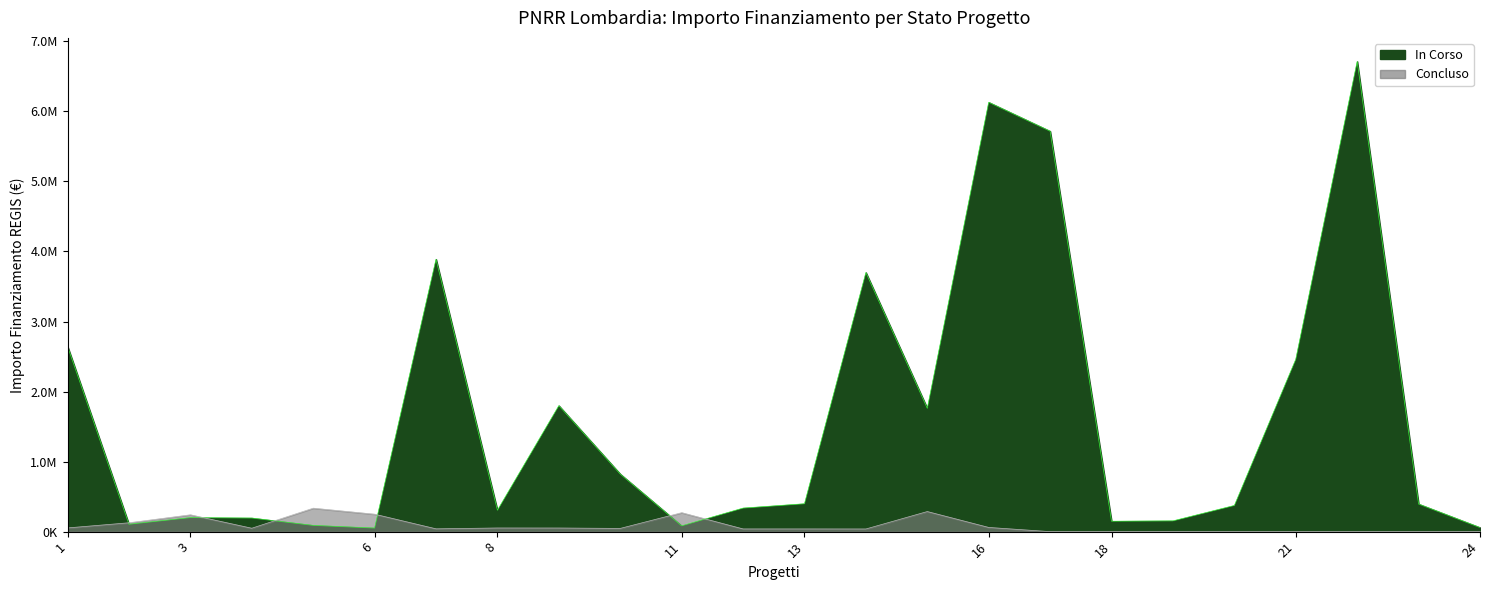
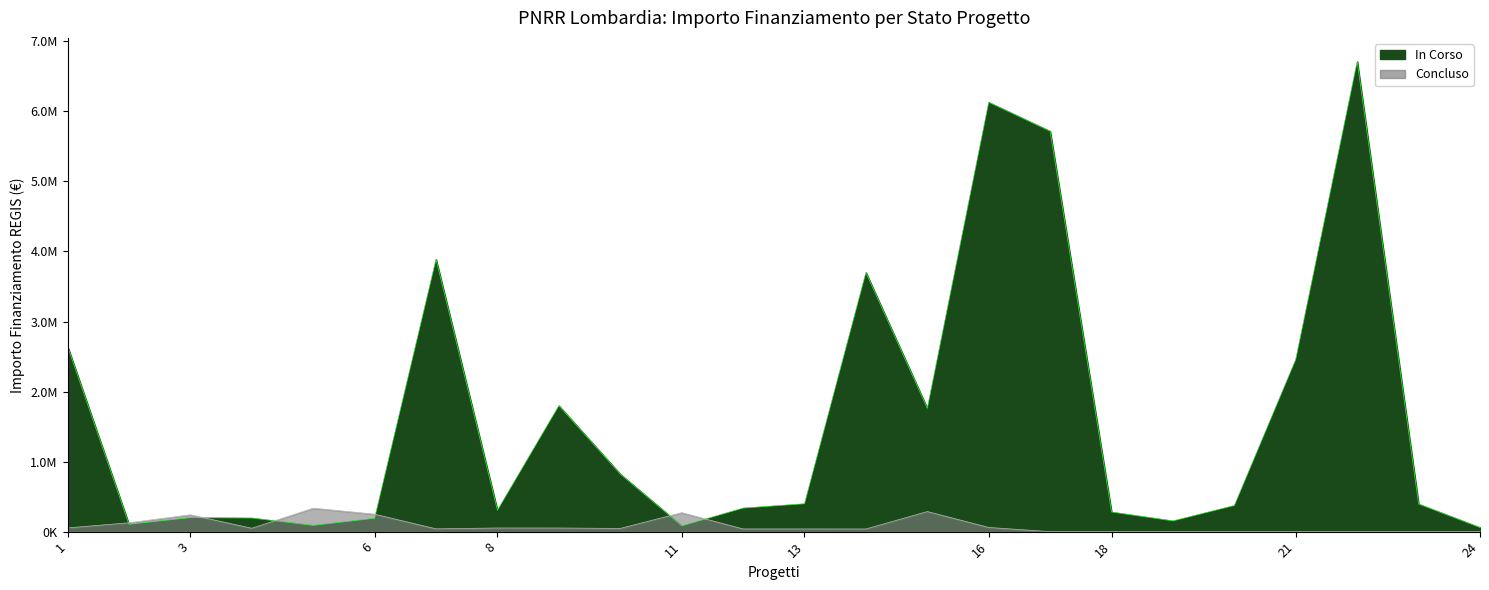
In Corso, 6: 100000 -> 200000
In Corso, 18: 100000 -> 300000
